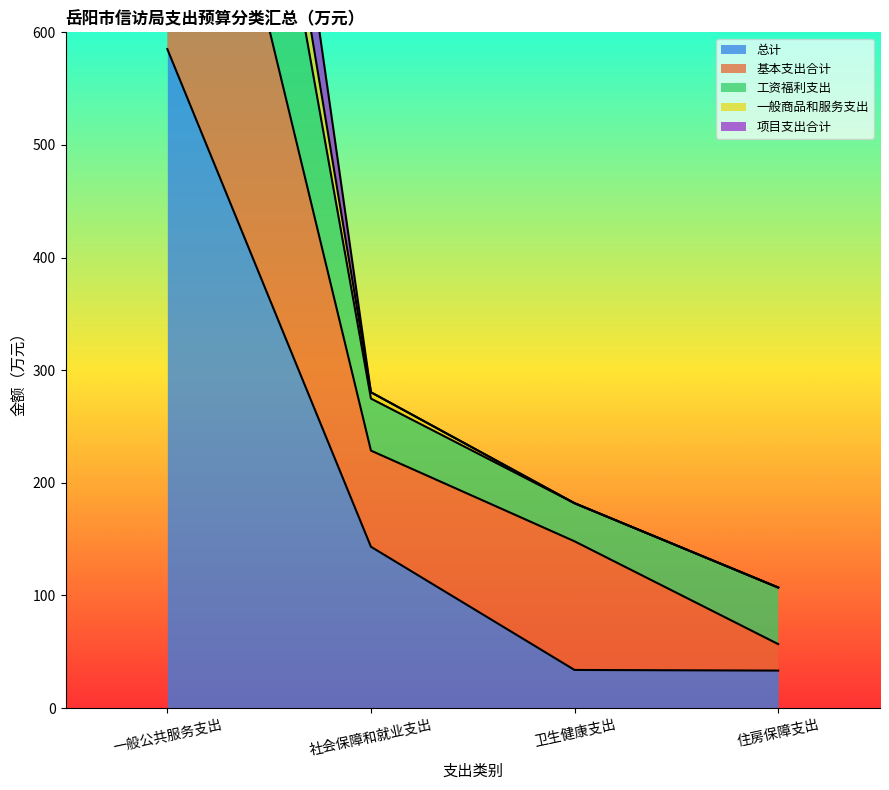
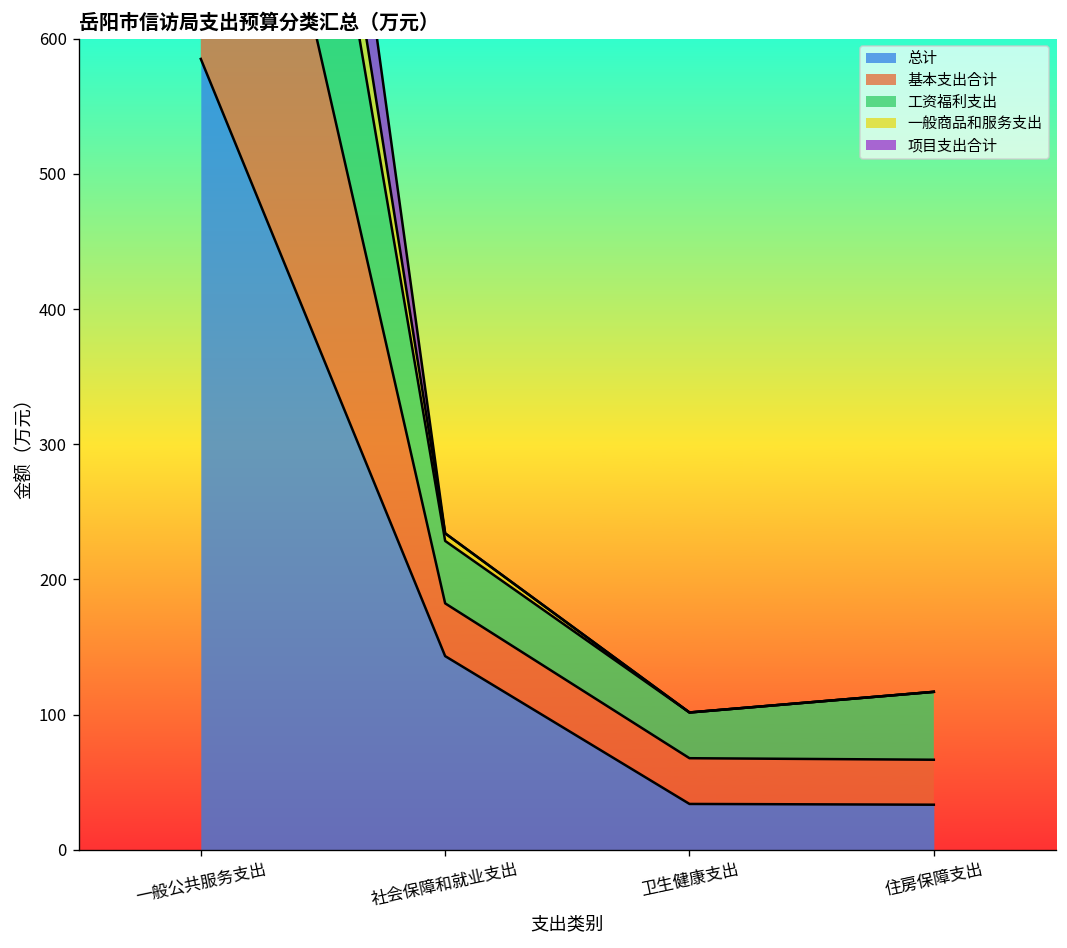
基本支出合计, 社会保障和就业支出: 85 -> 39
基本支出合计, 卫生健康支出: 114 -> 34
基本支出合计, 住房保障支出: 24 -> 33
